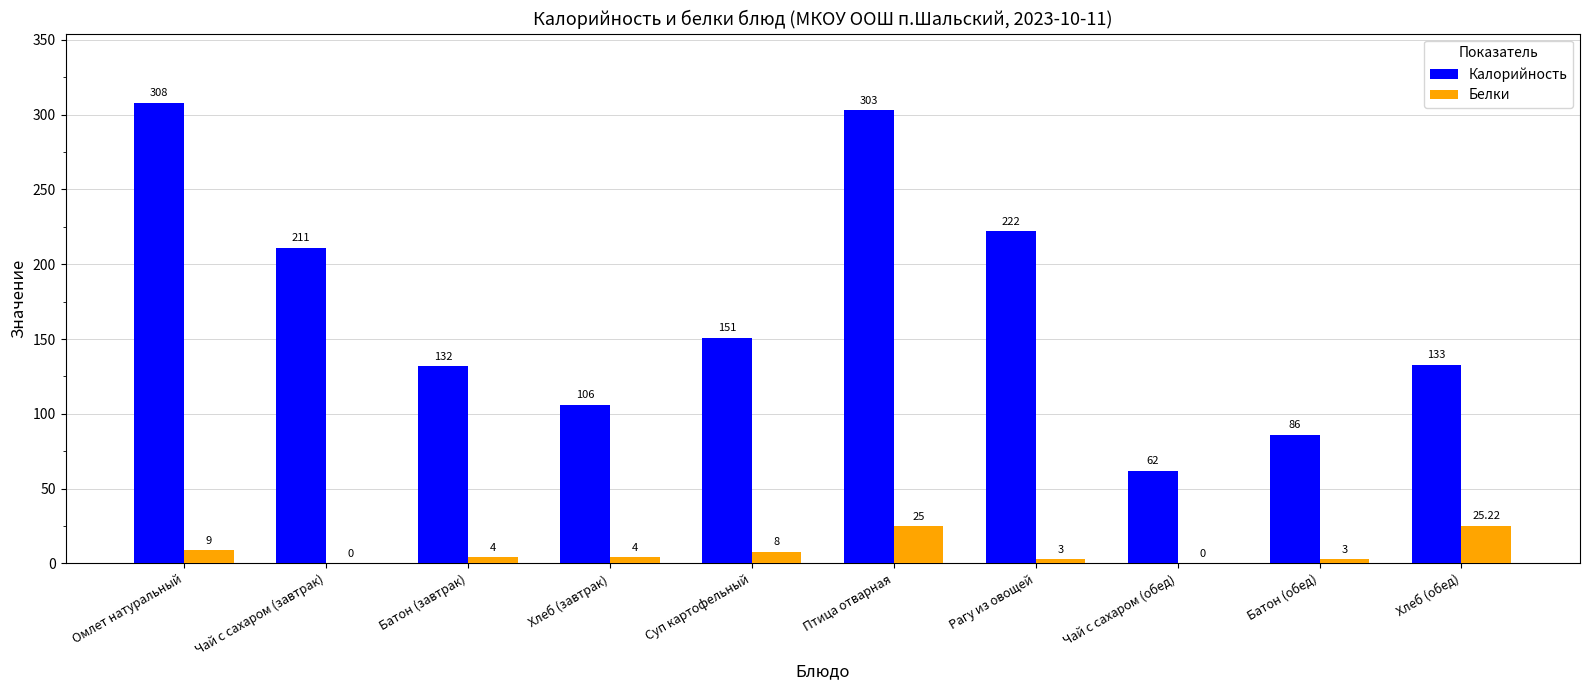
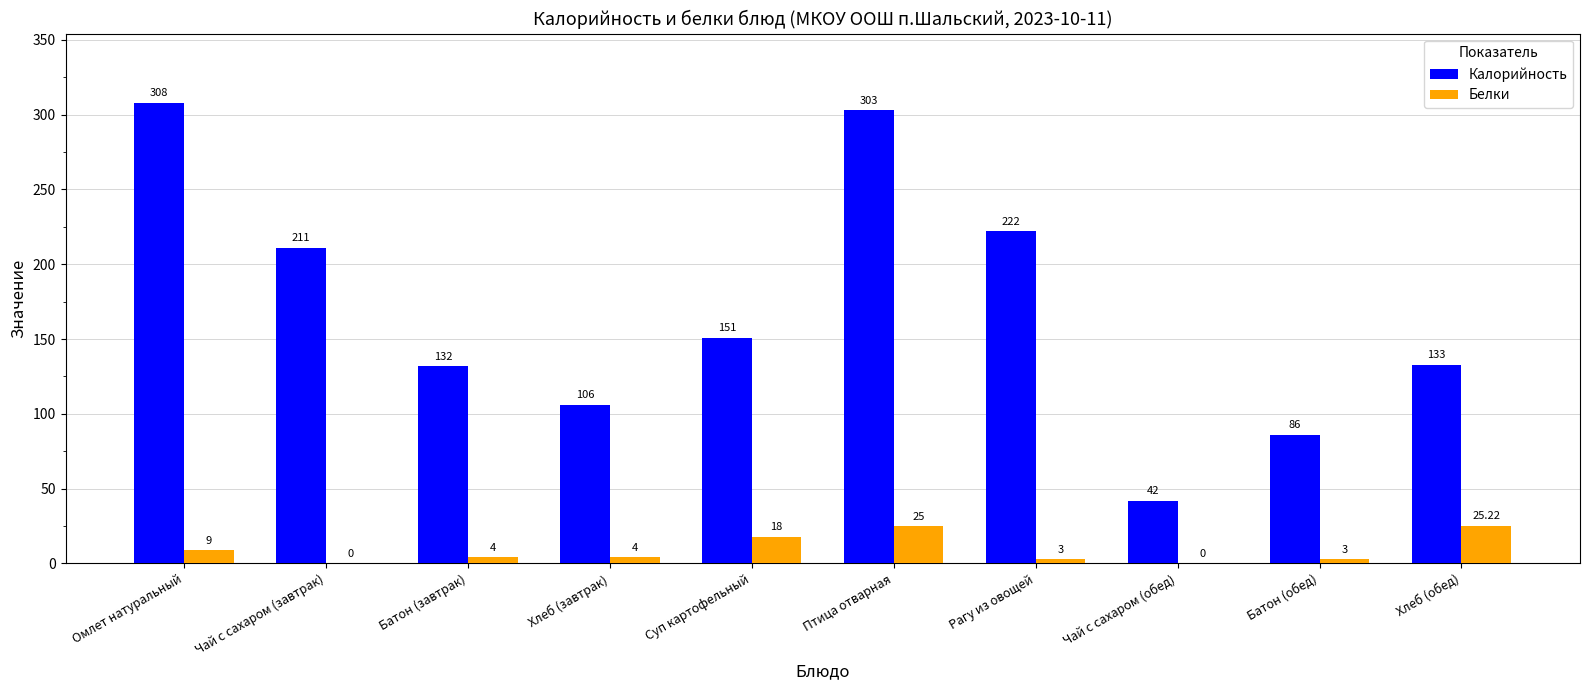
Белки, Суп картофельный: 8 -> 18
Калорийность, Чай с сахаром (обед): 62 -> 42
